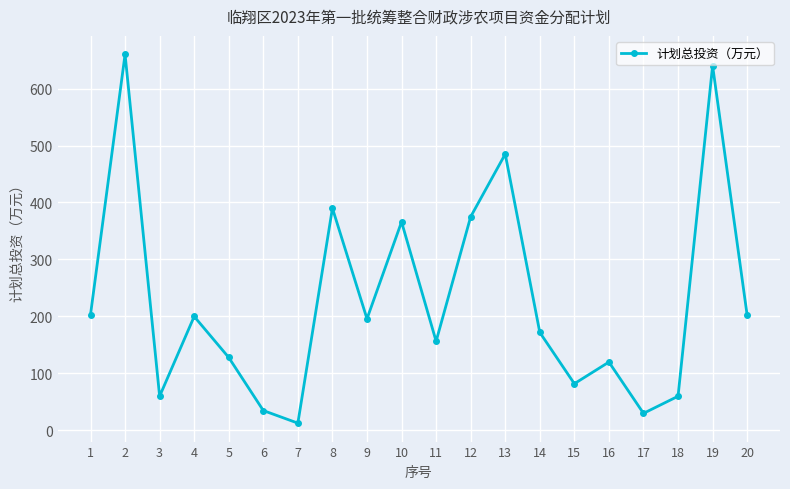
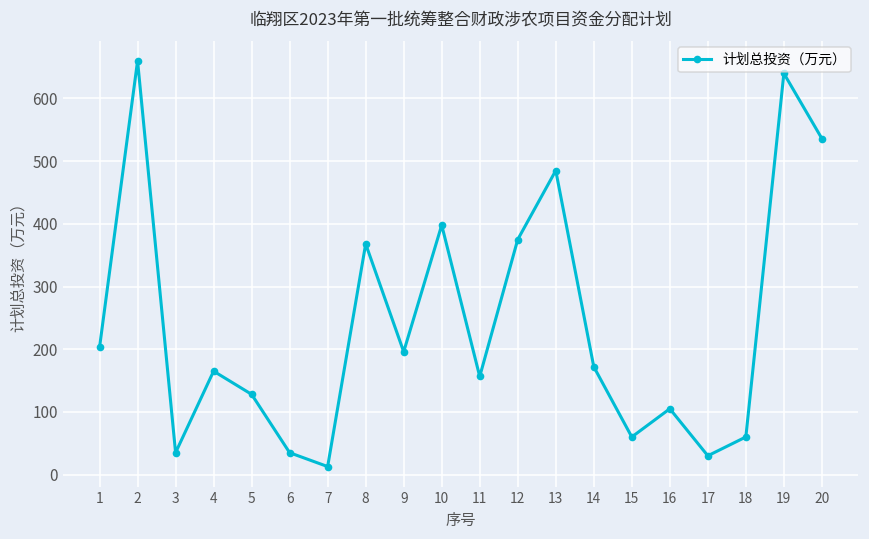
3: 60 -> 40
4: 200 -> 170
8: 390 -> 370
10: 370 -> 400
15: 80 -> 60
16: 120 -> 110
20: 200 -> 540
